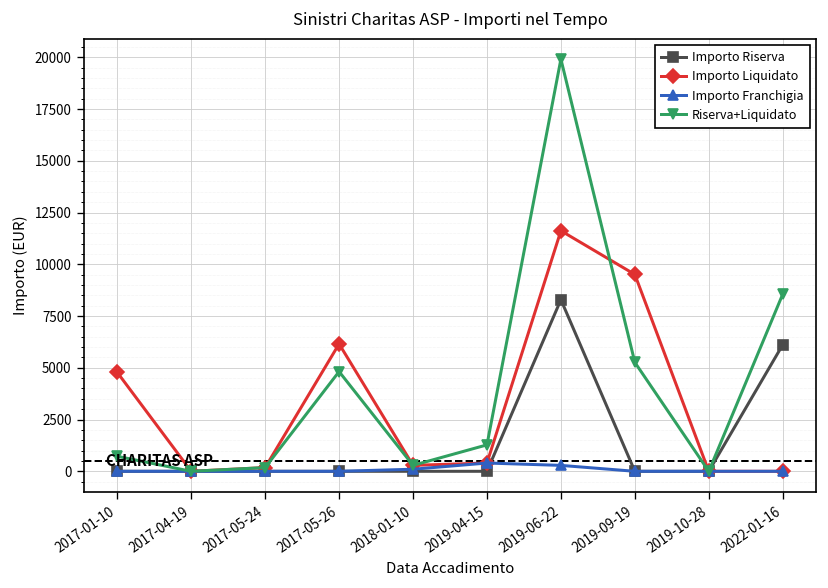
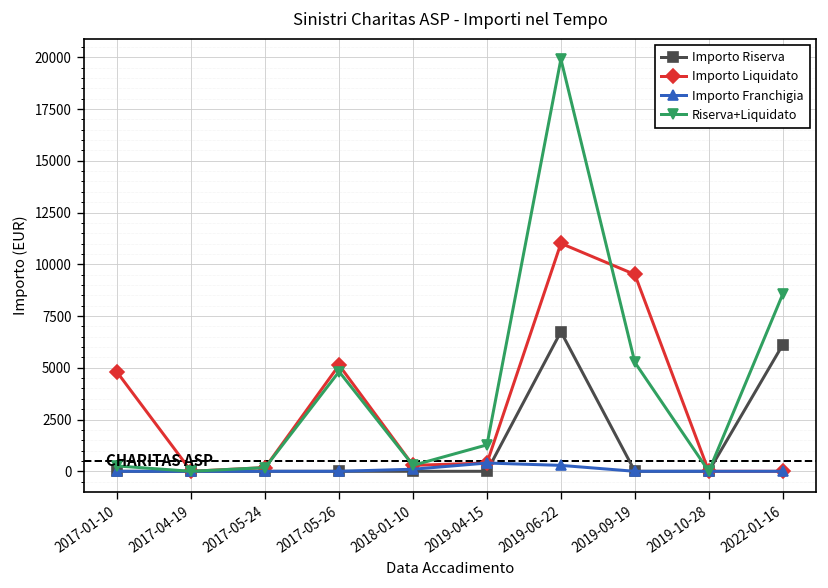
Riserva+Liquidato, 2017-01-10: 700 -> 300
Importo Liquidato, 2017-05-26: 6200 -> 5100
Importo Riserva, 2019-06-22: 8300 -> 6700
Importo Liquidato, 2019-06-22: 11600 -> 11000
